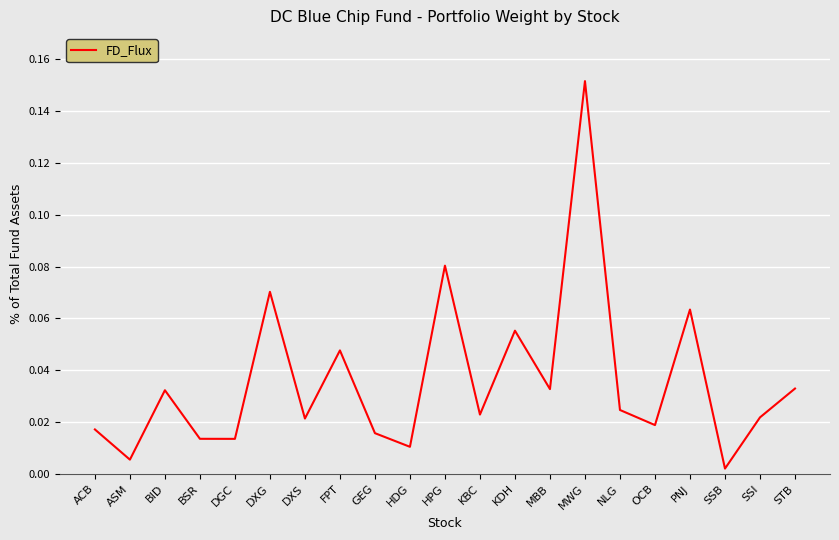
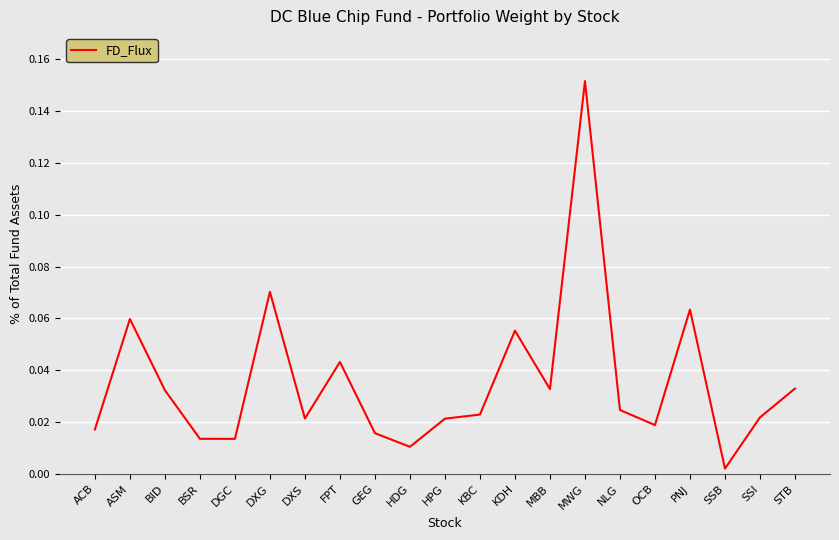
ASM: 0.006 -> 0.060
FPT: 0.048 -> 0.043
HPG: 0.080 -> 0.021
